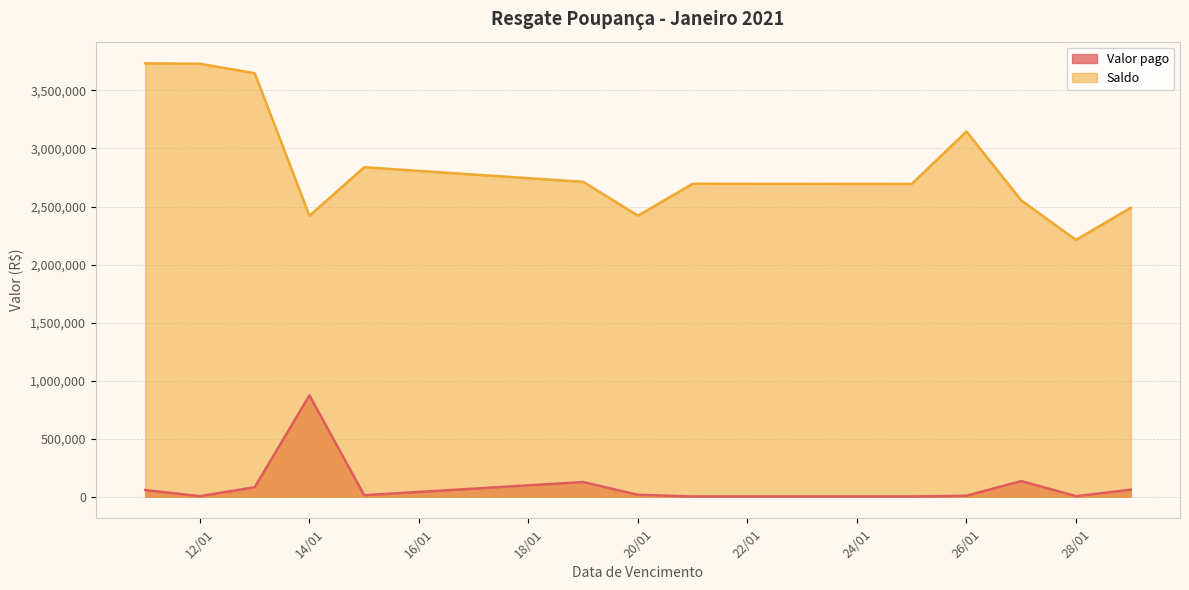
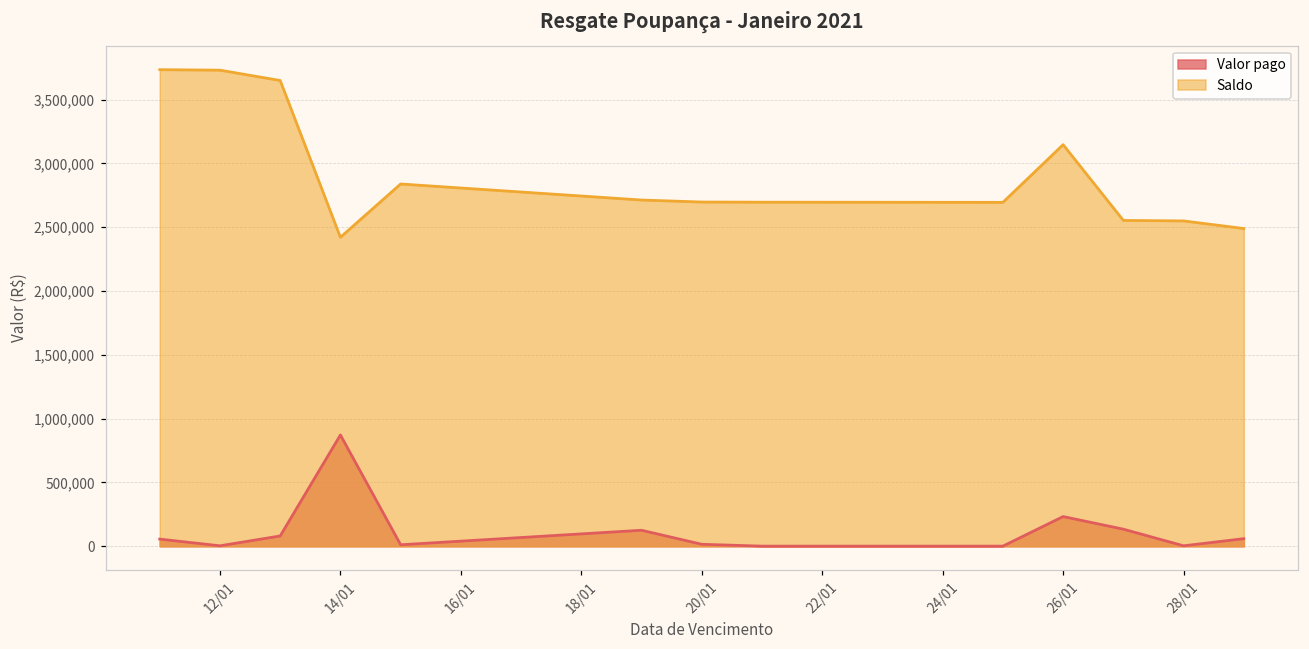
Saldo, 20/01: 2,420,000 -> 2,700,000
Valor pago, 26/01: 10,000 -> 230,000
Saldo, 28/01: 2,210,000 -> 2,550,000
